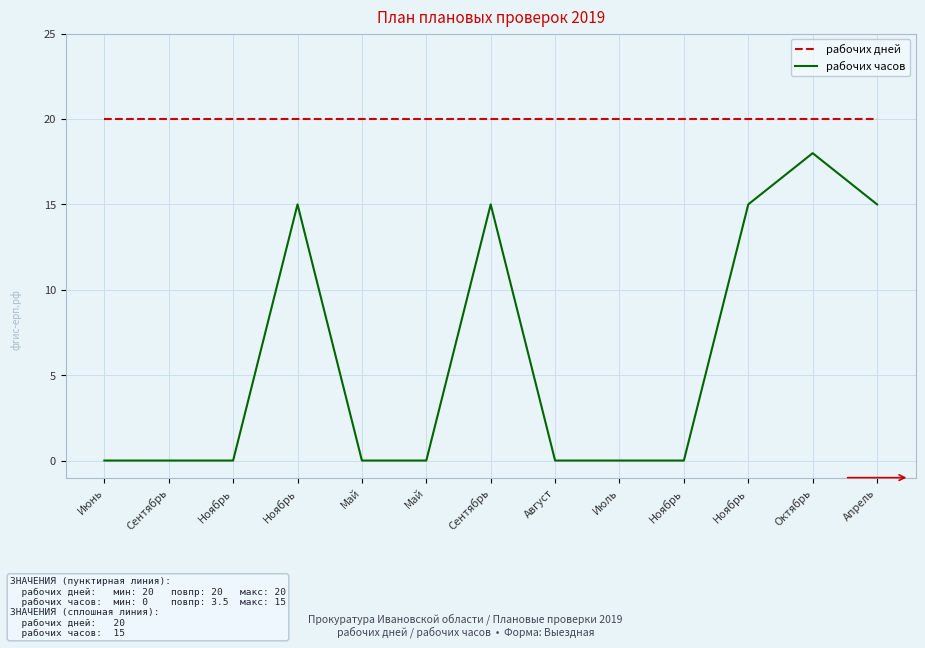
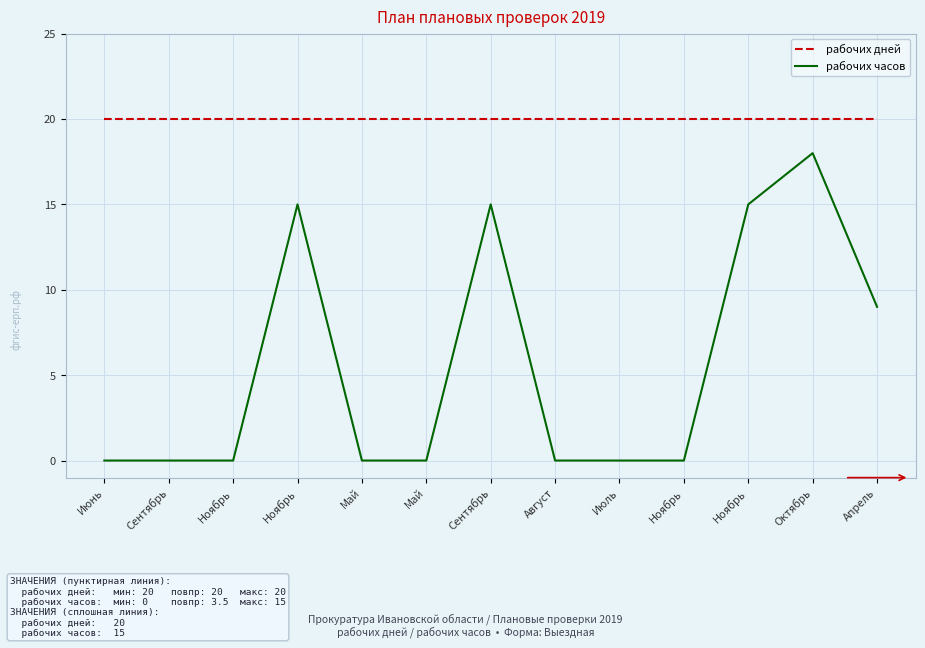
рабочих часов, Апрель: 15 -> 9
